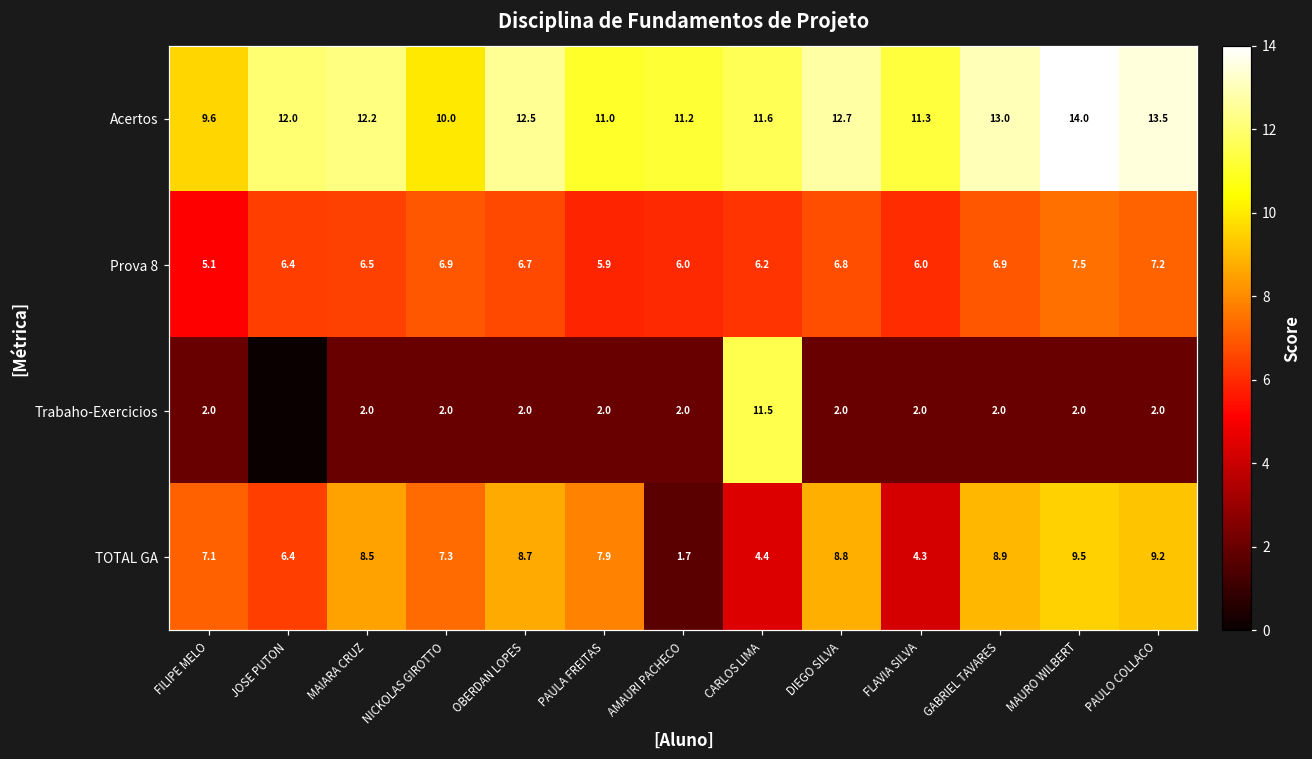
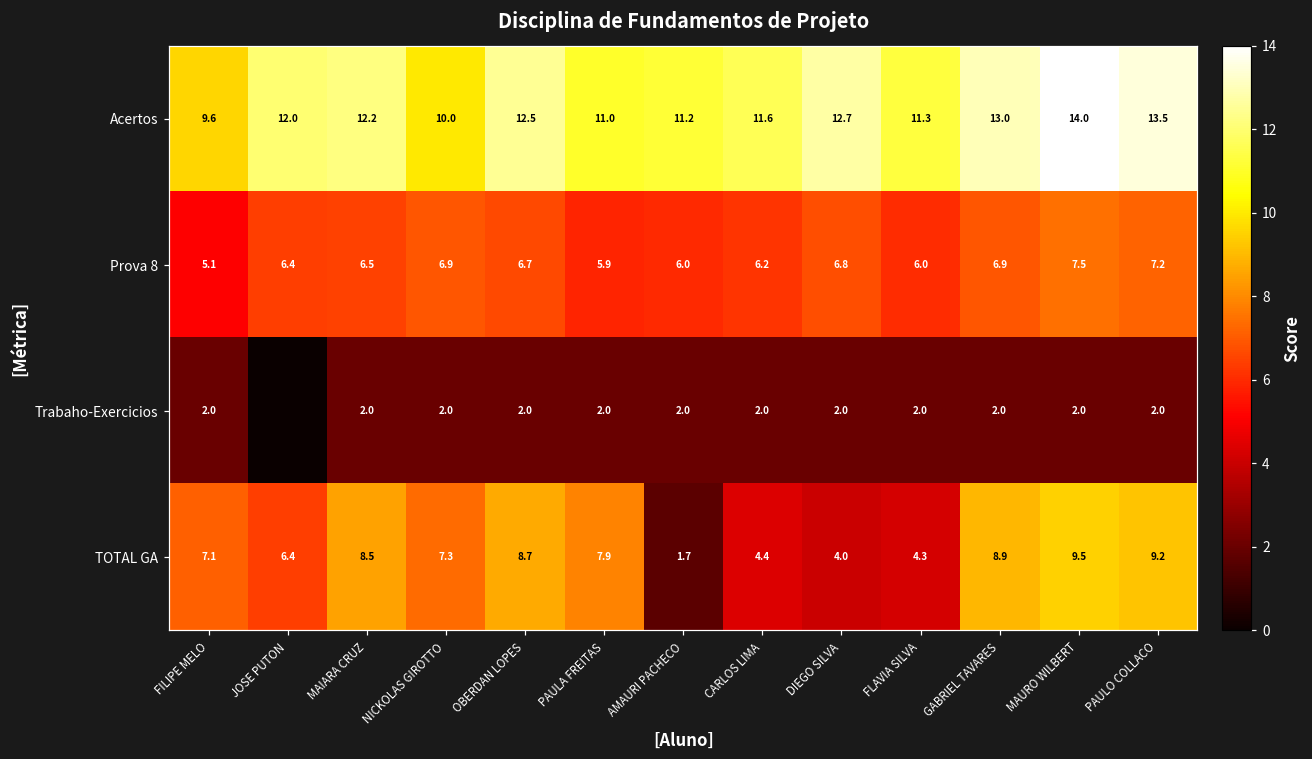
Trabaho-Exercicios, CARLOS LIMA: 11.5 -> 2.0
TOTAL GA, DIEGO SILVA: 8.8 -> 4.0
